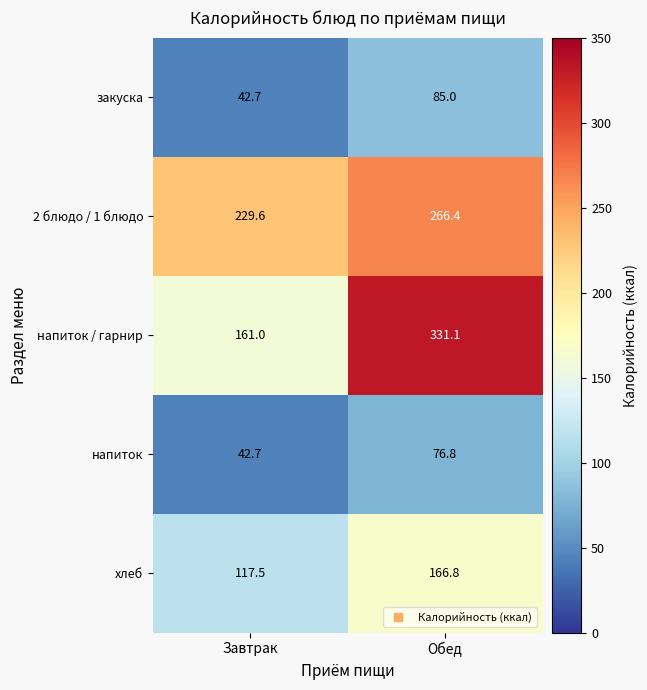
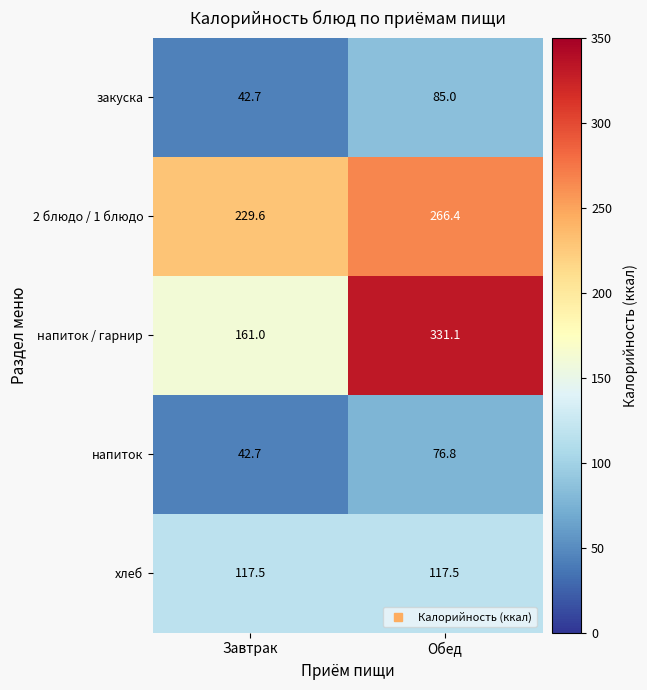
хлеб, Обед: 166.8 -> 117.5
